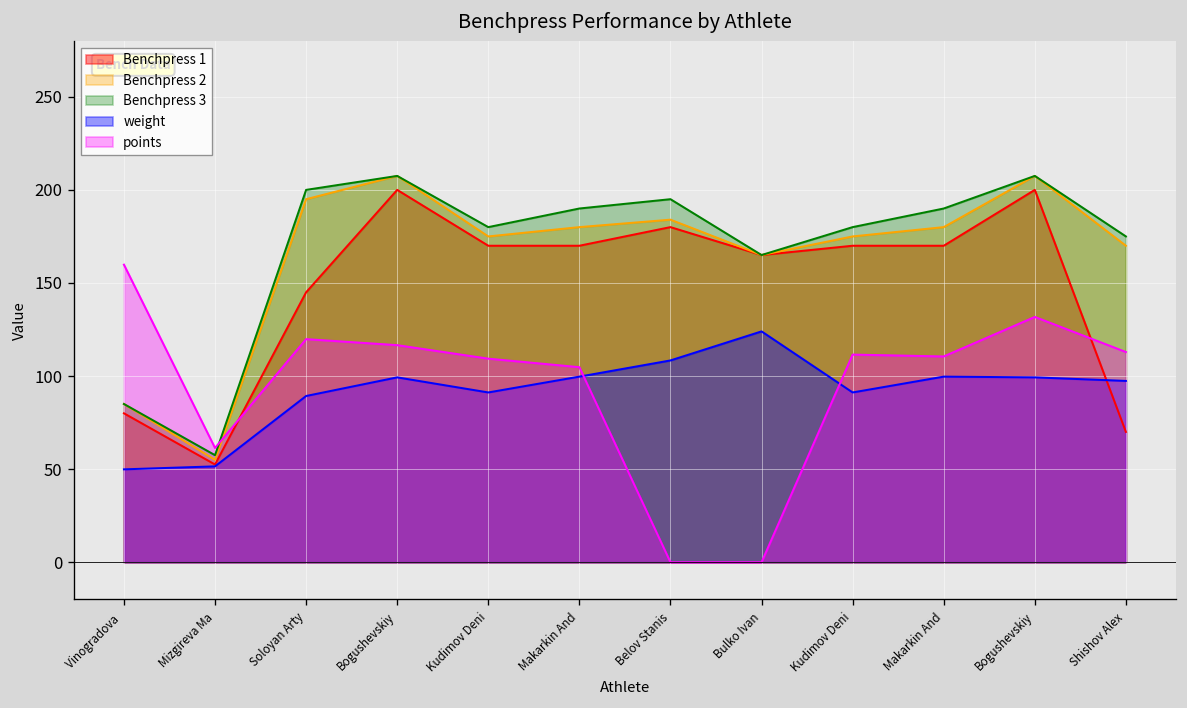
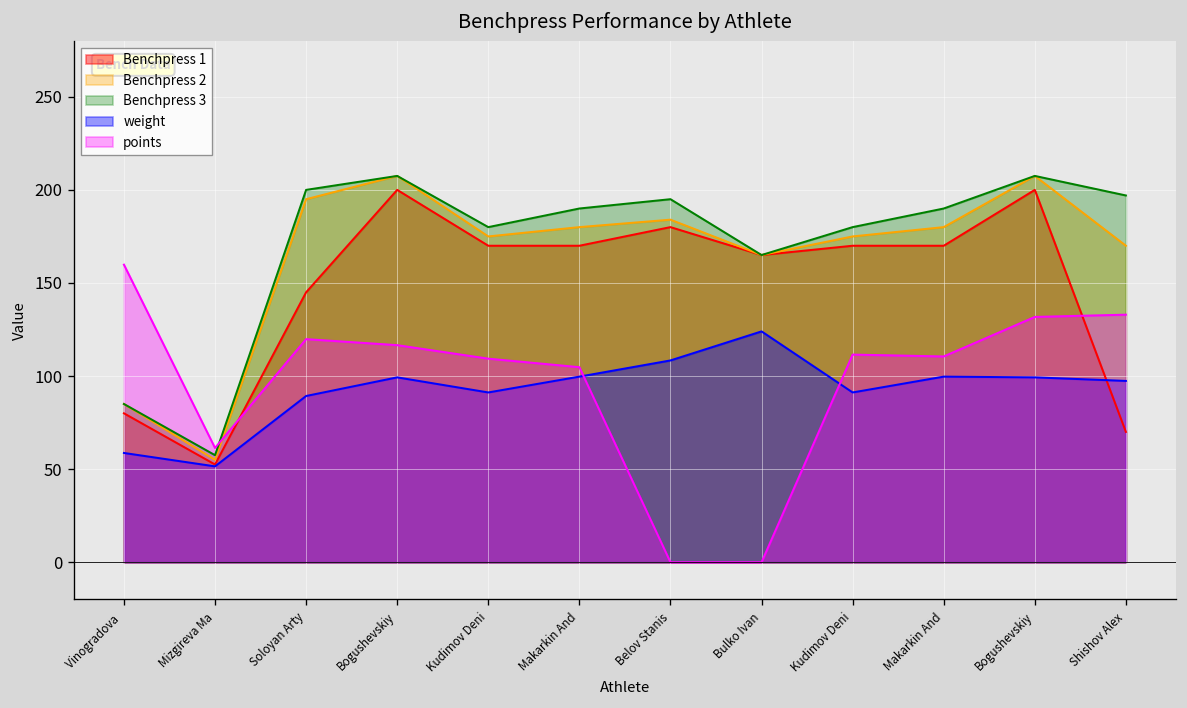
weight, Vinogradova: 50 -> 59
Benchpress 3, Shishov Alex: 175 -> 197
points, Shishov Alex: 113 -> 133
